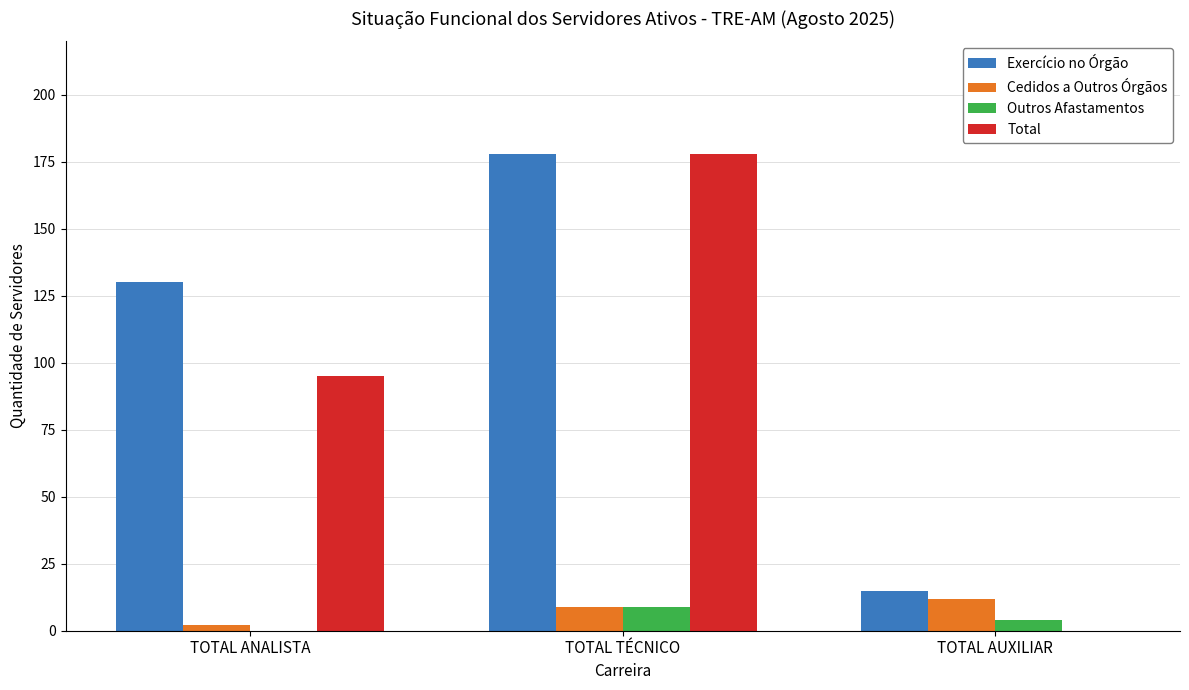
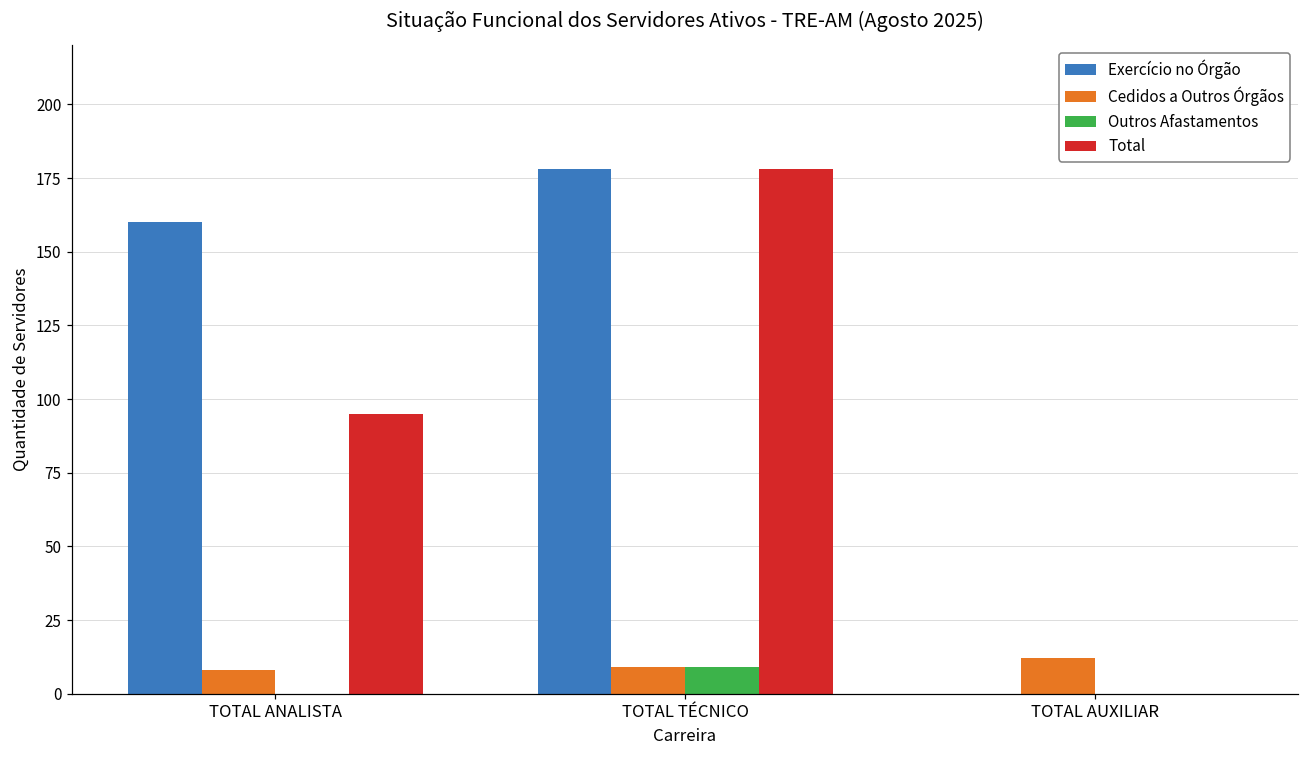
Exercício no Órgão, TOTAL ANALISTA: 130 -> 160
Cedidos a Outros Órgãos, TOTAL ANALISTA: 2 -> 8
Exercício no Órgão, TOTAL AUXILIAR: 15 -> 0
Outros Afastamentos, TOTAL AUXILIAR: 4 -> 0
